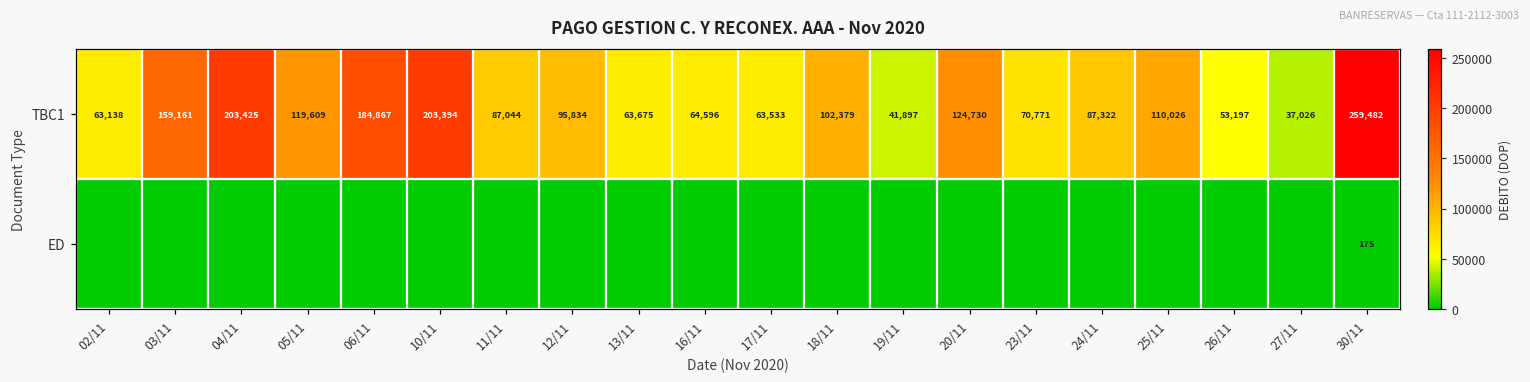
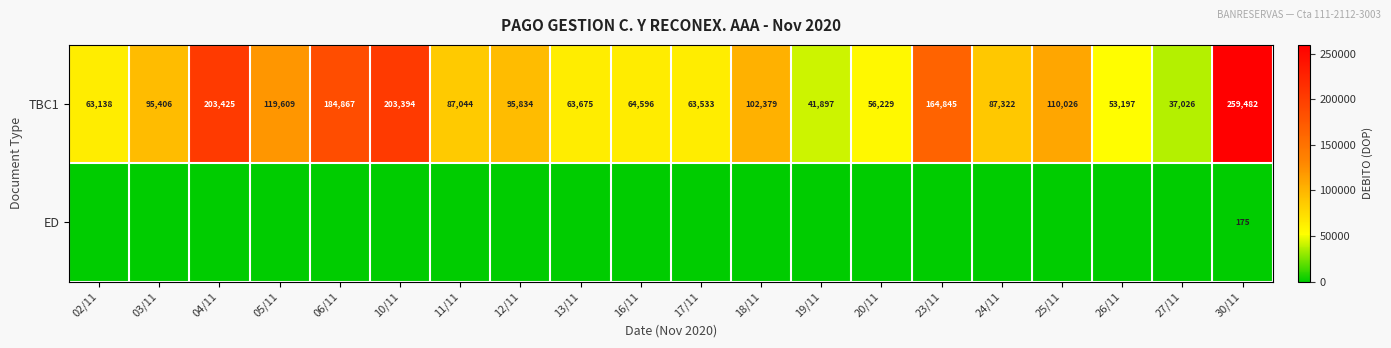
TBC1, 03/11: 159,161 -> 95,406
TBC1, 20/11: 124,730 -> 56,229
TBC1, 23/11: 70,771 -> 164,845
